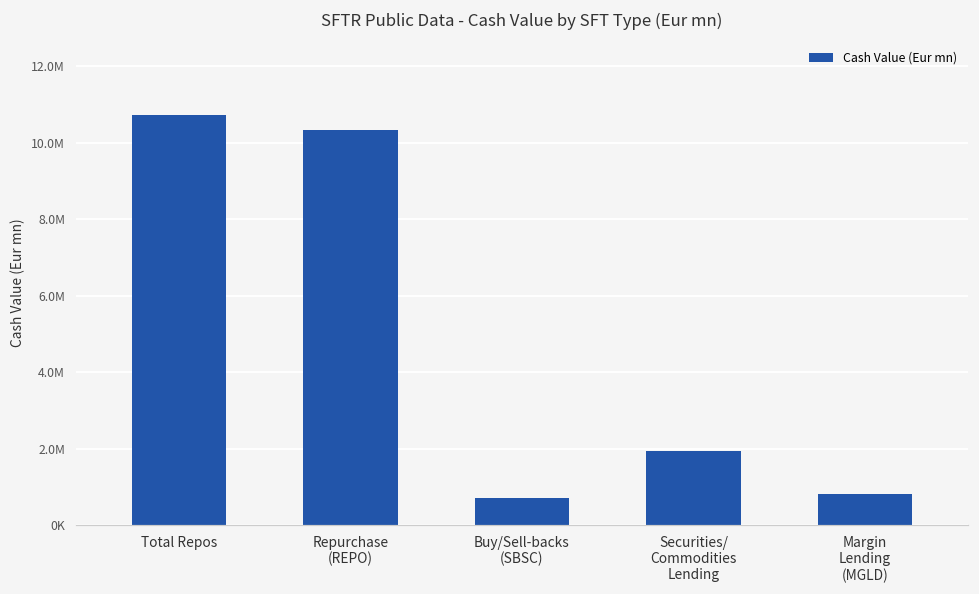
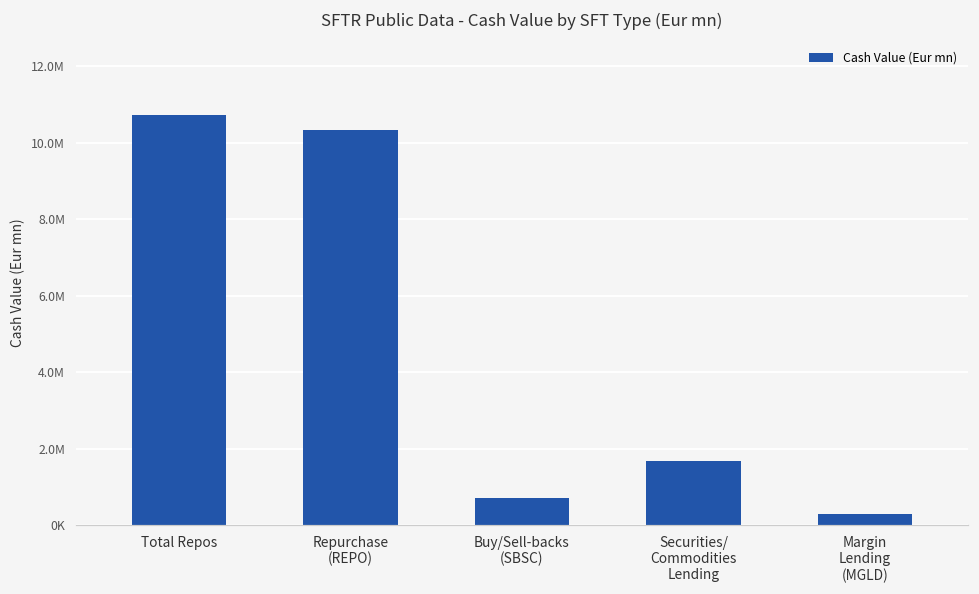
Securities/ Commodities Lending: 1900000 -> 1700000
Margin Lending (MGLD): 800000 -> 300000
